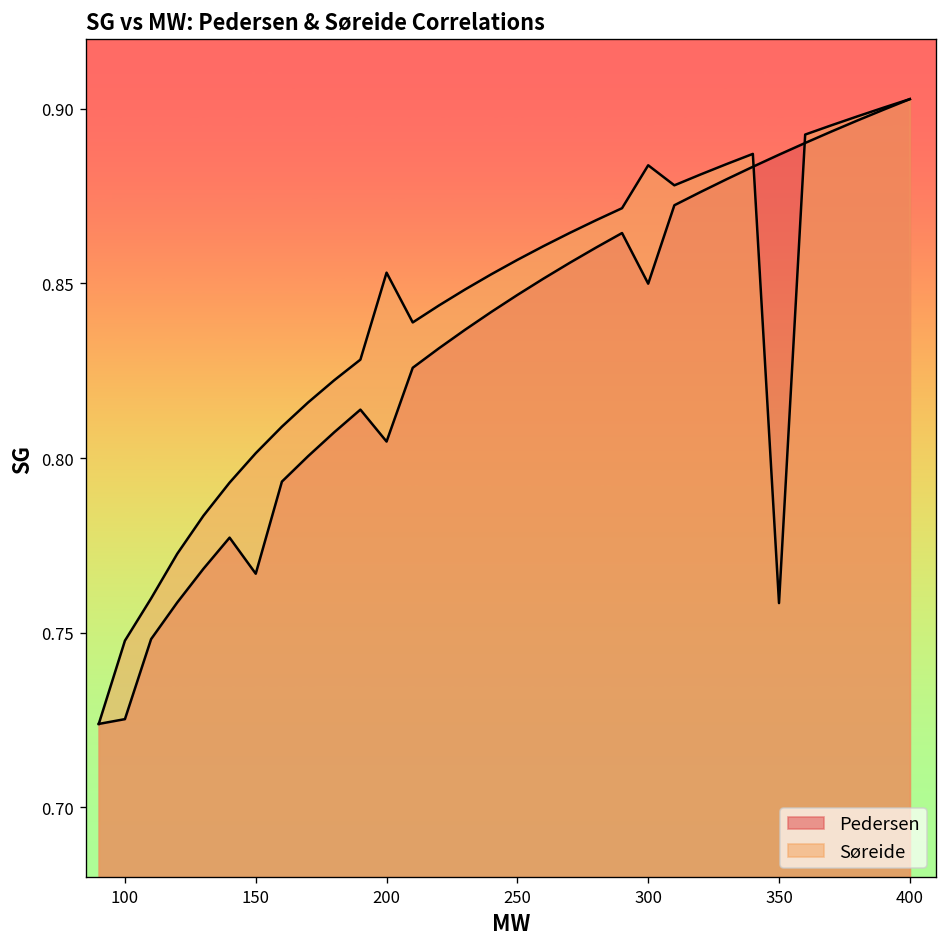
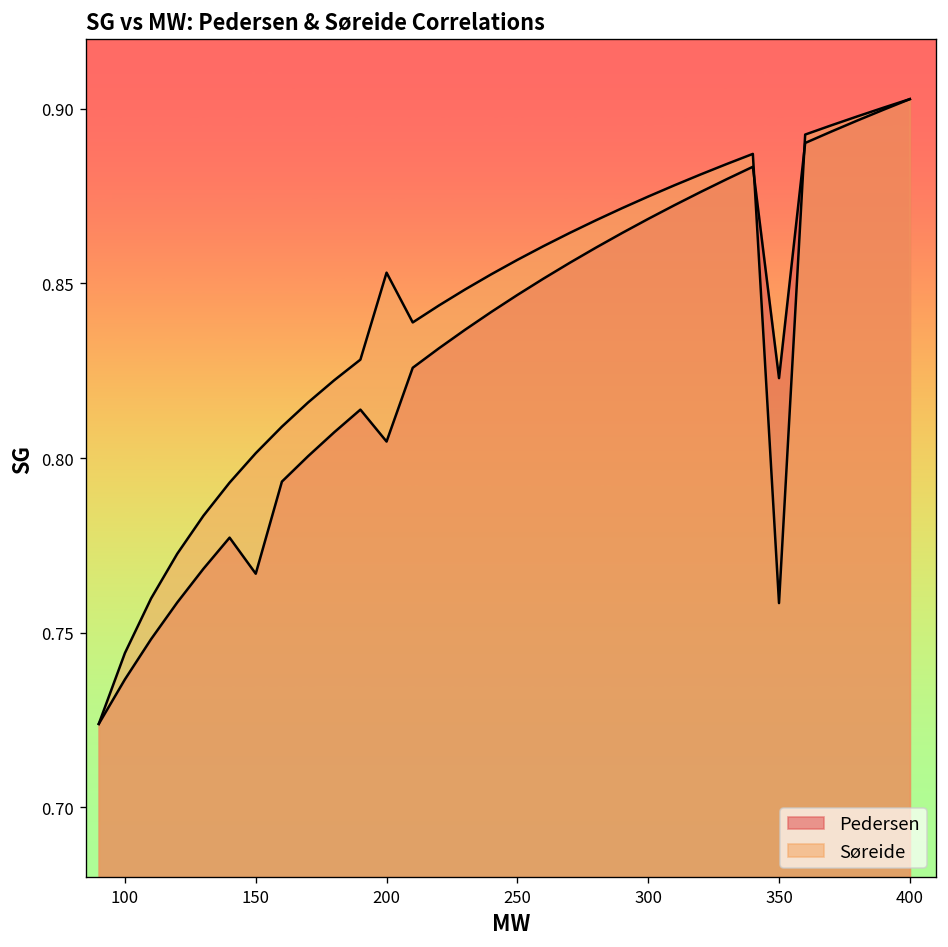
Pedersen, 100: 0.725 -> 0.737
Søreide, 100: 0.748 -> 0.744
Pedersen, 300: 0.850 -> 0.868
Søreide, 300: 0.884 -> 0.875
Pedersen, 350: 0.887 -> 0.823
